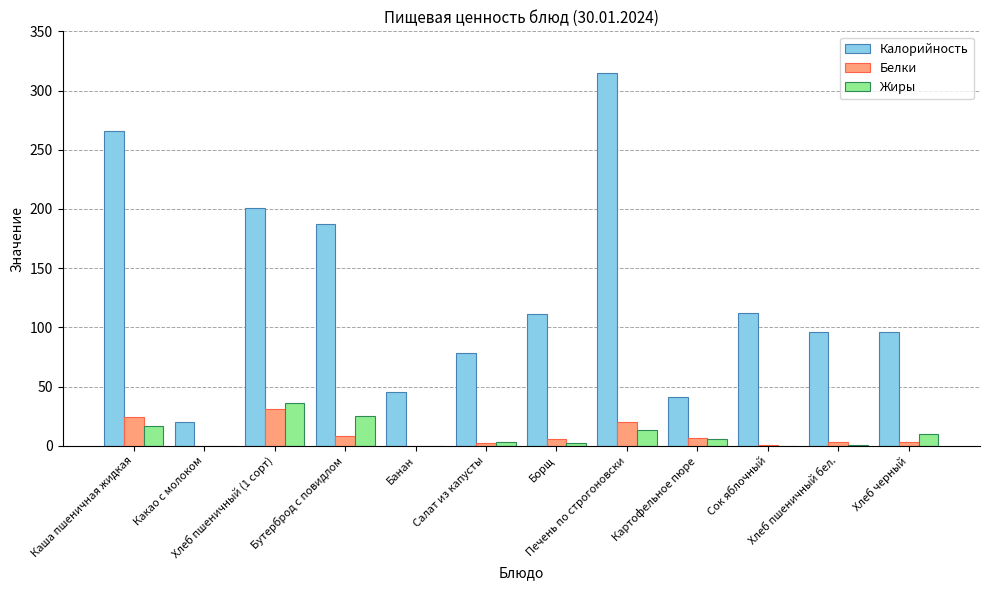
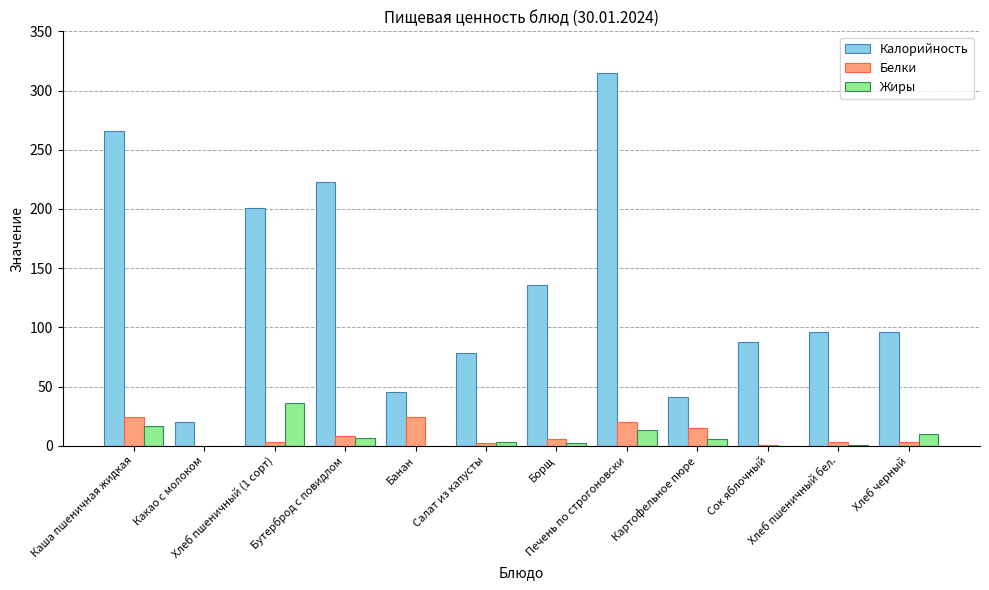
Белки, Хлеб пшеничный (1 сорт): 31 -> 3
Калорийность, Бутерброд с повидлом: 187 -> 223
Жиры, Бутерброд с повидлом: 25 -> 7
Белки, Банан: 0 -> 24
Калорийность, Борщ: 112 -> 135
Белки, Картофельное пюре: 6 -> 15
Калорийность, Сок яблочный: 112 -> 88
